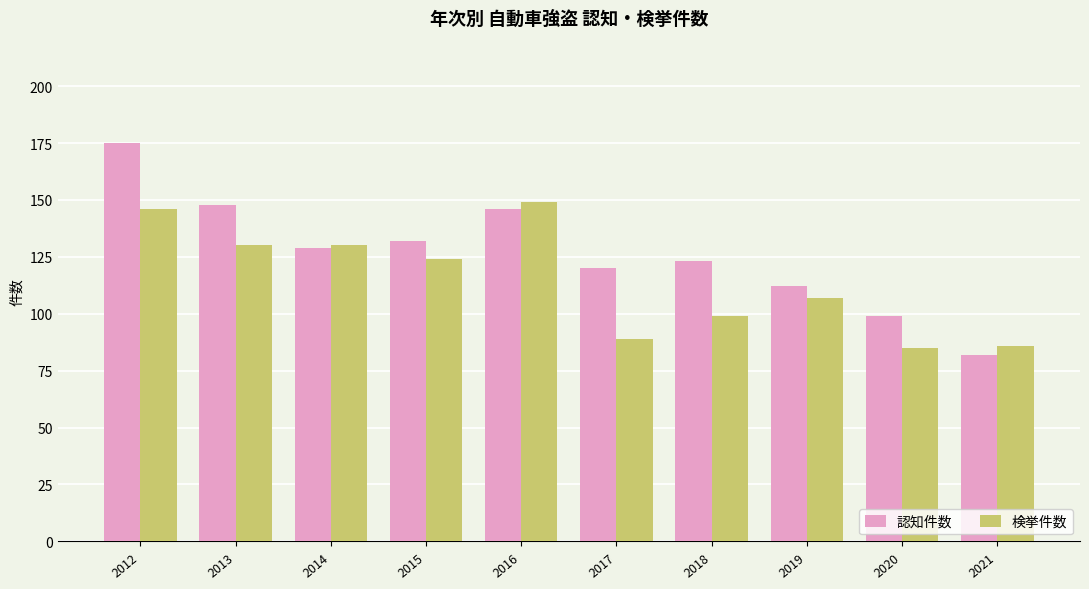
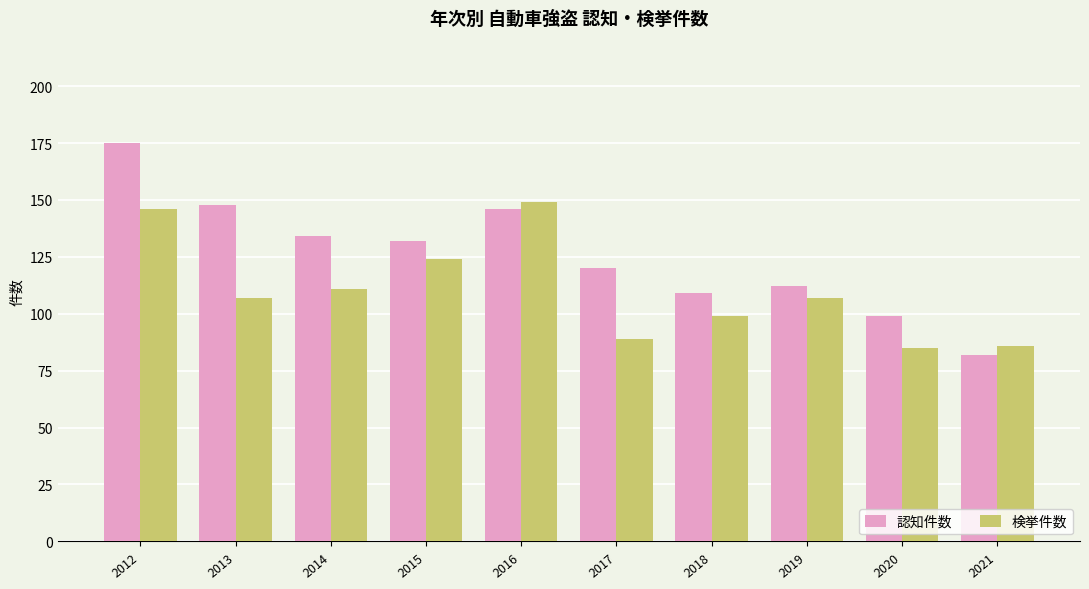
検挙件数, 2013: 130 -> 107
認知件数, 2014: 129 -> 134
検挙件数, 2014: 130 -> 111
認知件数, 2018: 123 -> 109
